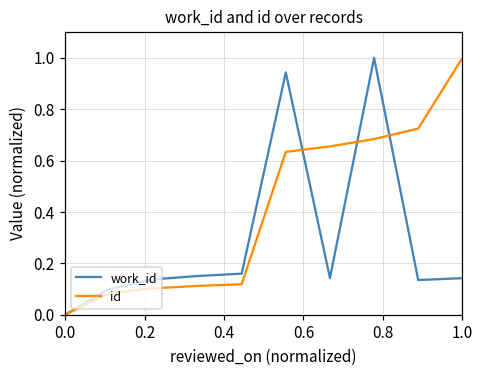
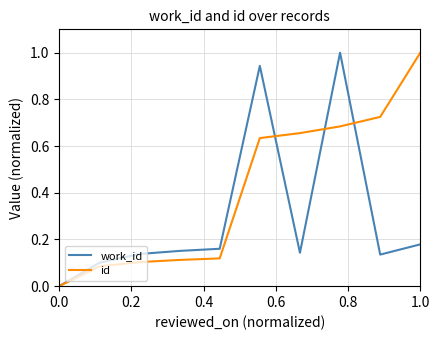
work_id, 1.0: 0.14 -> 0.18
